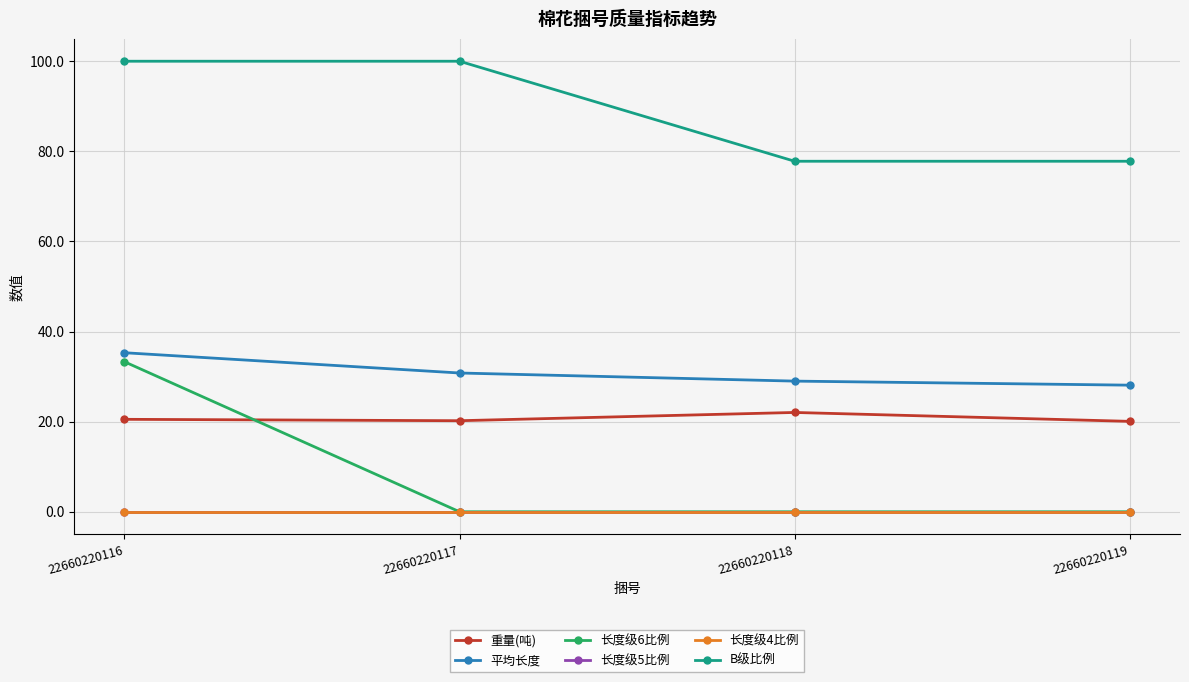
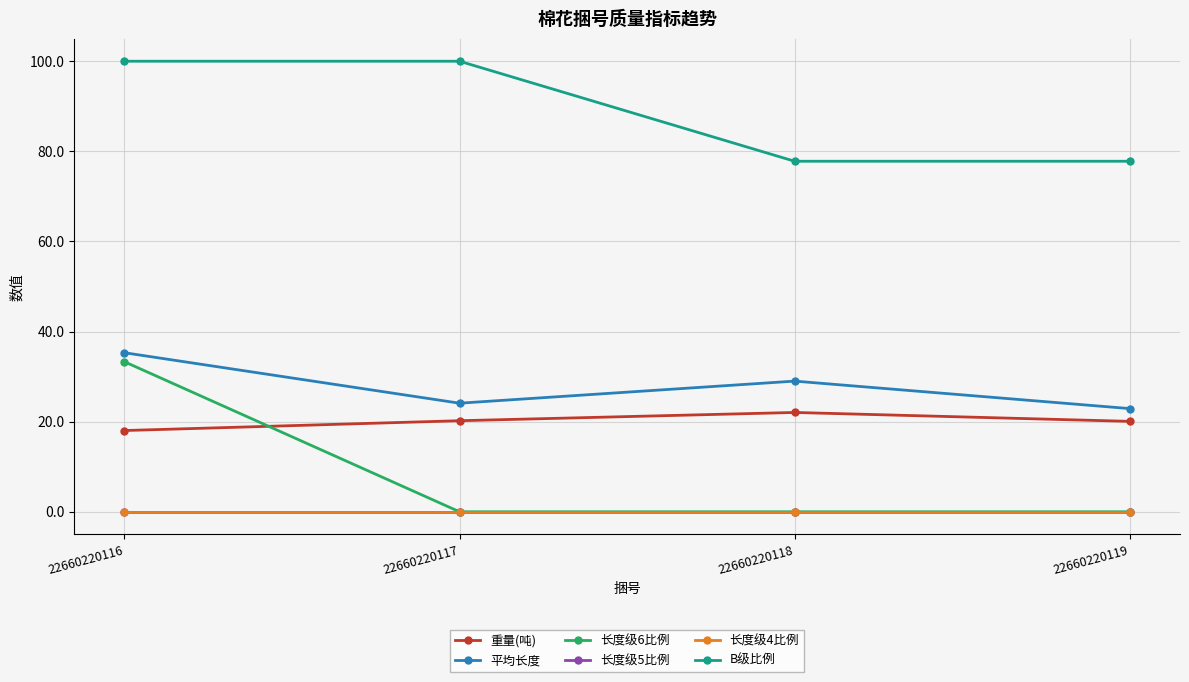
重量(吨), 22660220116: 21 -> 18
平均长度, 22660220117: 31 -> 24
平均长度, 22660220119: 28 -> 23
